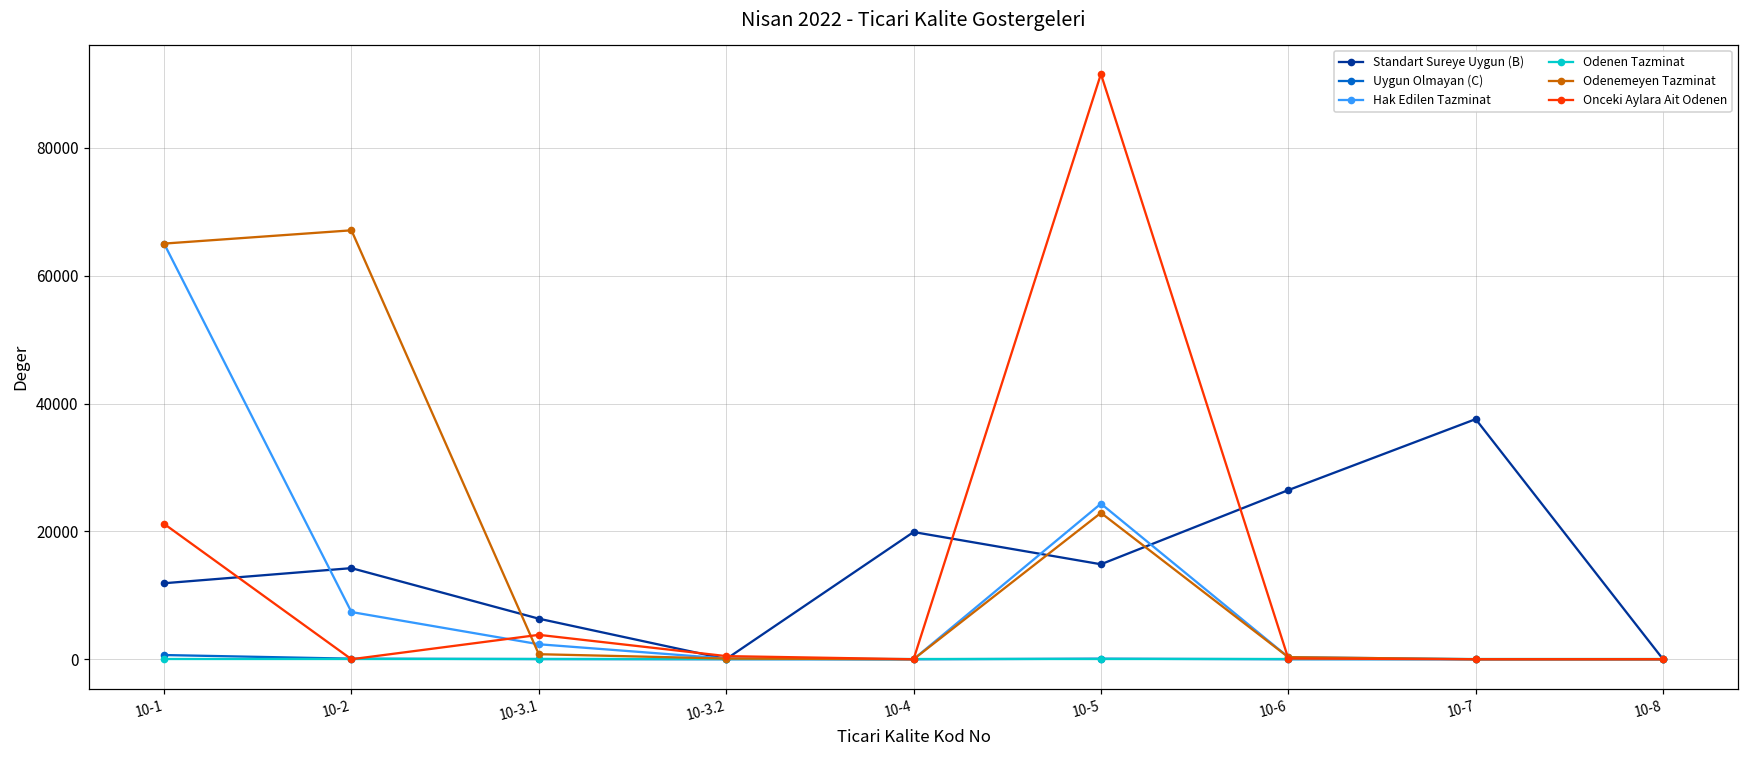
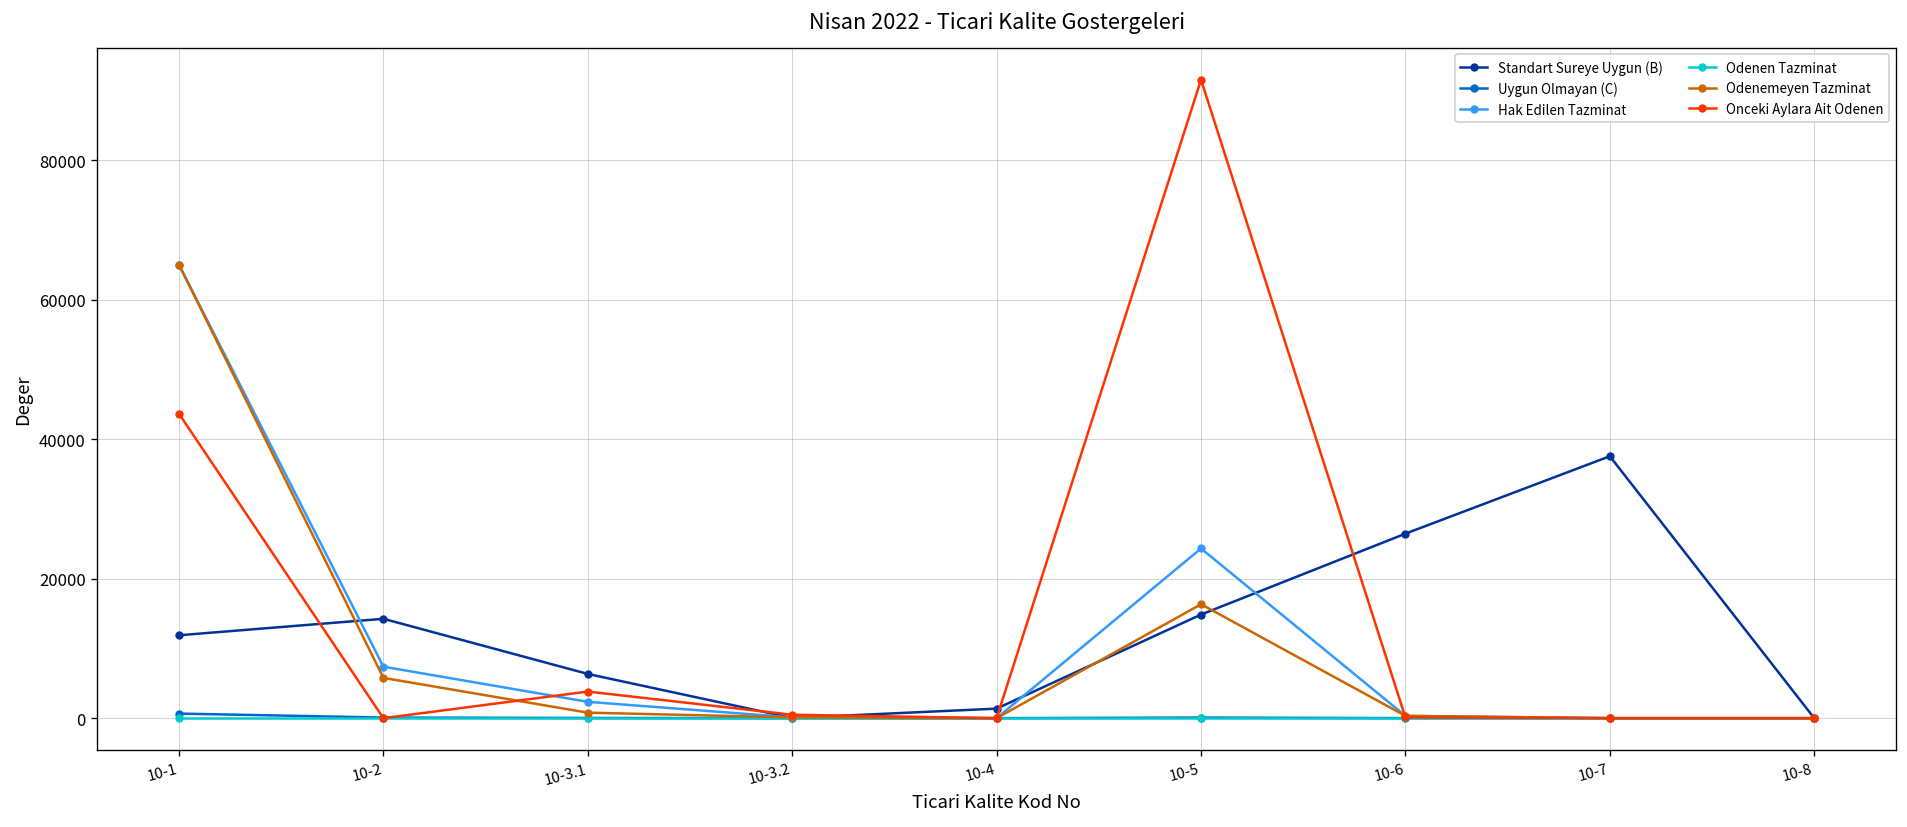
Onceki Aylara Ait Odenen, 10-1: 21000 -> 44000
Odenemeyen Tazminat, 10-2: 67000 -> 6000
Standart Sureye Uygun (B), 10-4: 20000 -> 1000
Odenemeyen Tazminat, 10-5: 23000 -> 16000
